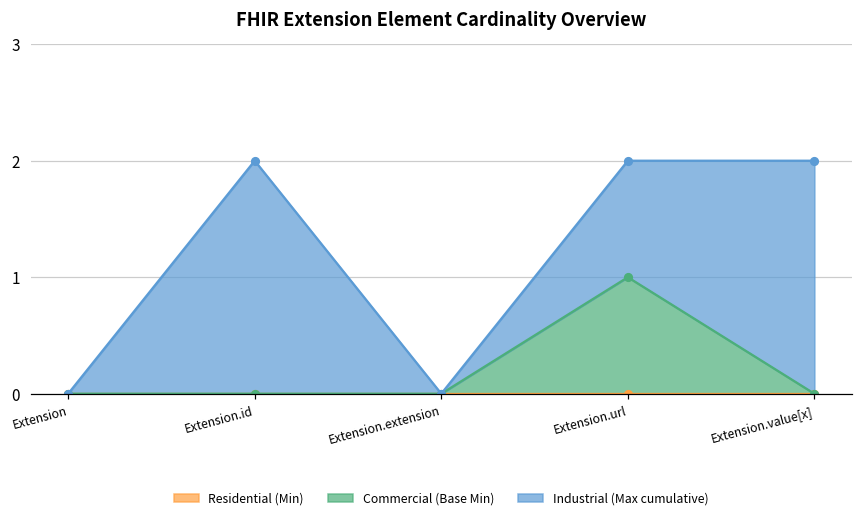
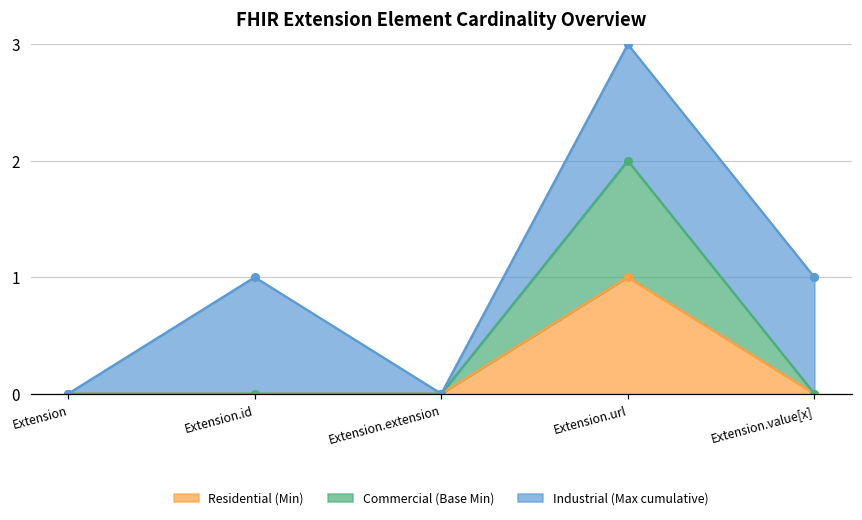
Industrial (Max cumulative), Extension.id: 2 -> 1
Residential (Min), Extension.url: 0 -> 1
Industrial (Max cumulative), Extension.value[x]: 2 -> 1
